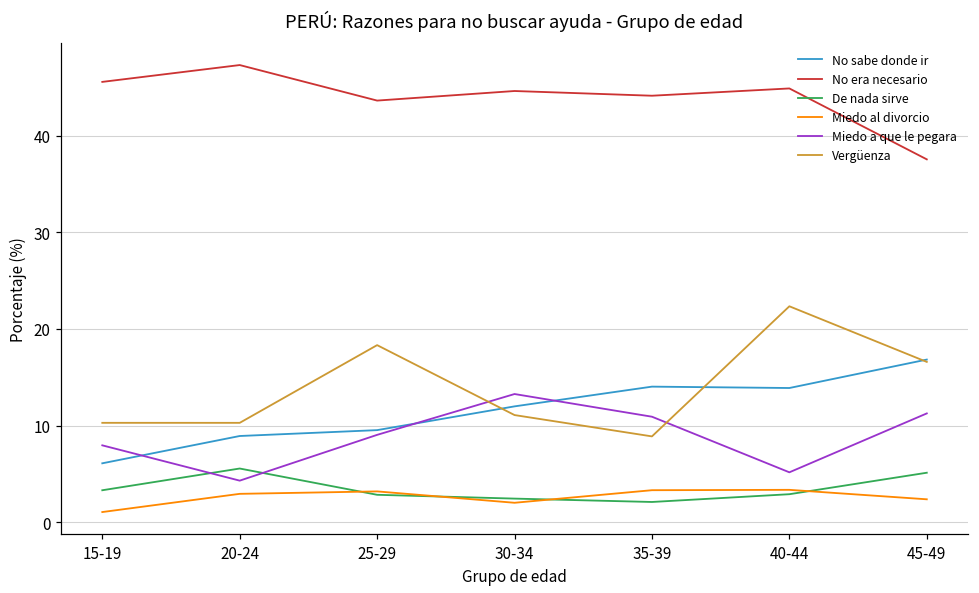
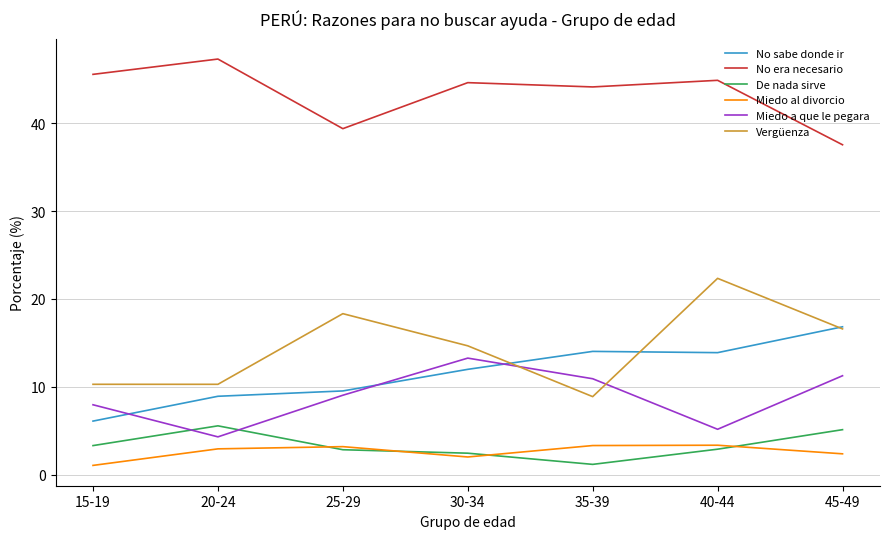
No era necesario, 25-29: 44 -> 39
Vergüenza, 30-34: 11 -> 15
De nada sirve, 35-39: 2 -> 1
